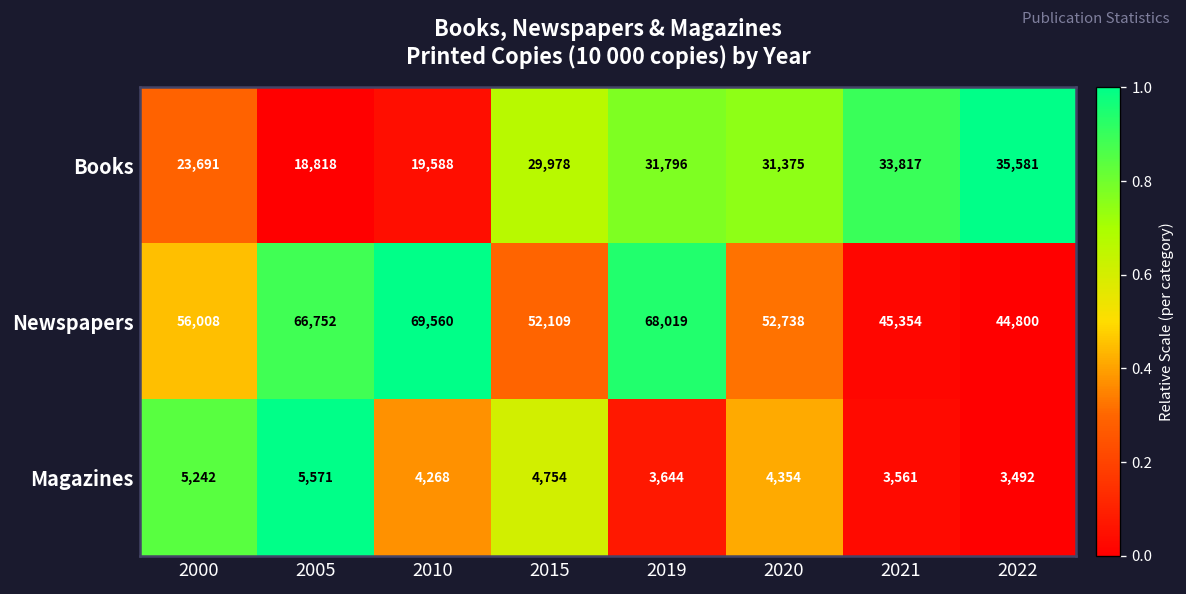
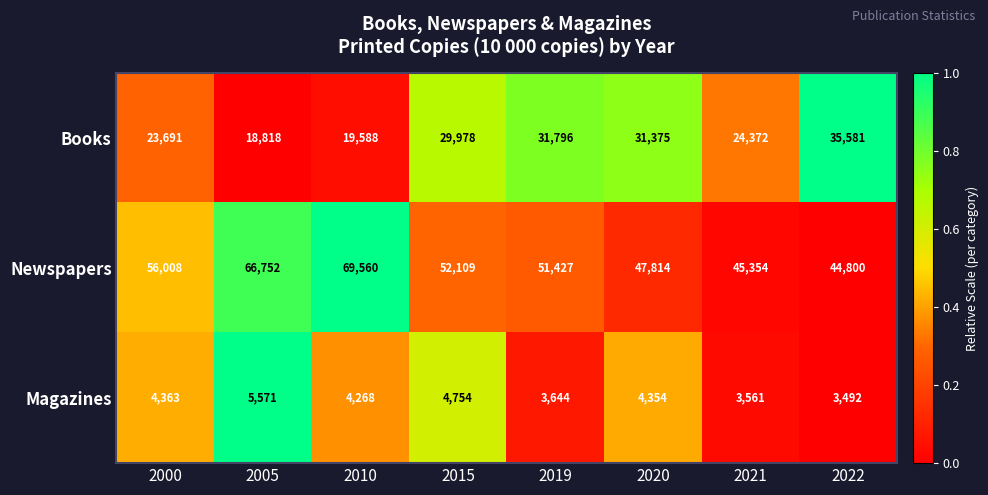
Books, 2021: 33,817 -> 24,372
Newspapers, 2019: 68,019 -> 51,427
Newspapers, 2020: 52,738 -> 47,814
Magazines, 2000: 5,242 -> 4,363
